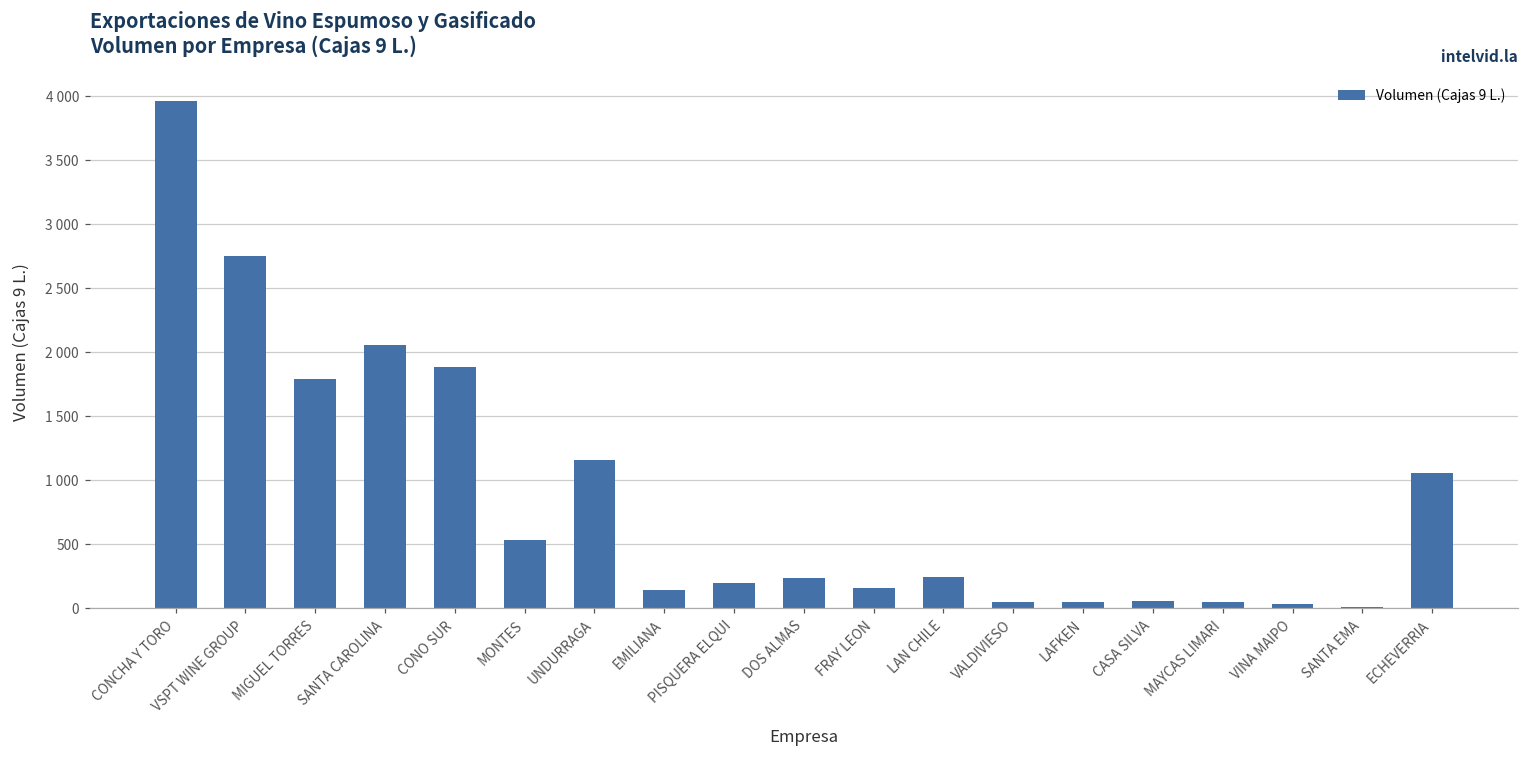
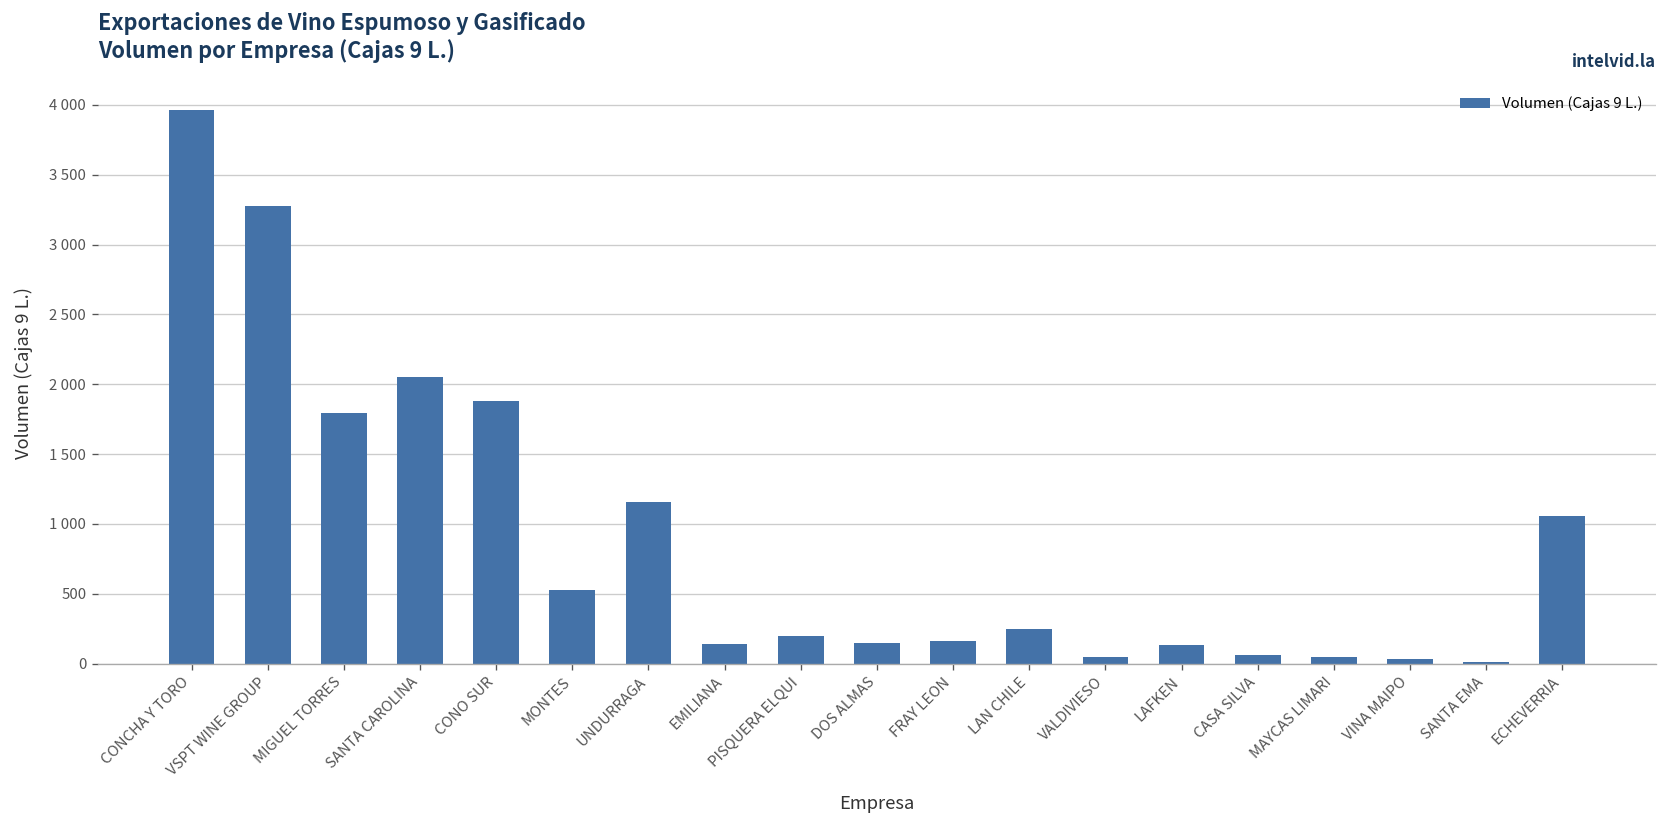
VSPT WINE GROUP: 2750 -> 3270
DOS ALMAS: 240 -> 150
LAFKEN: 50 -> 130
